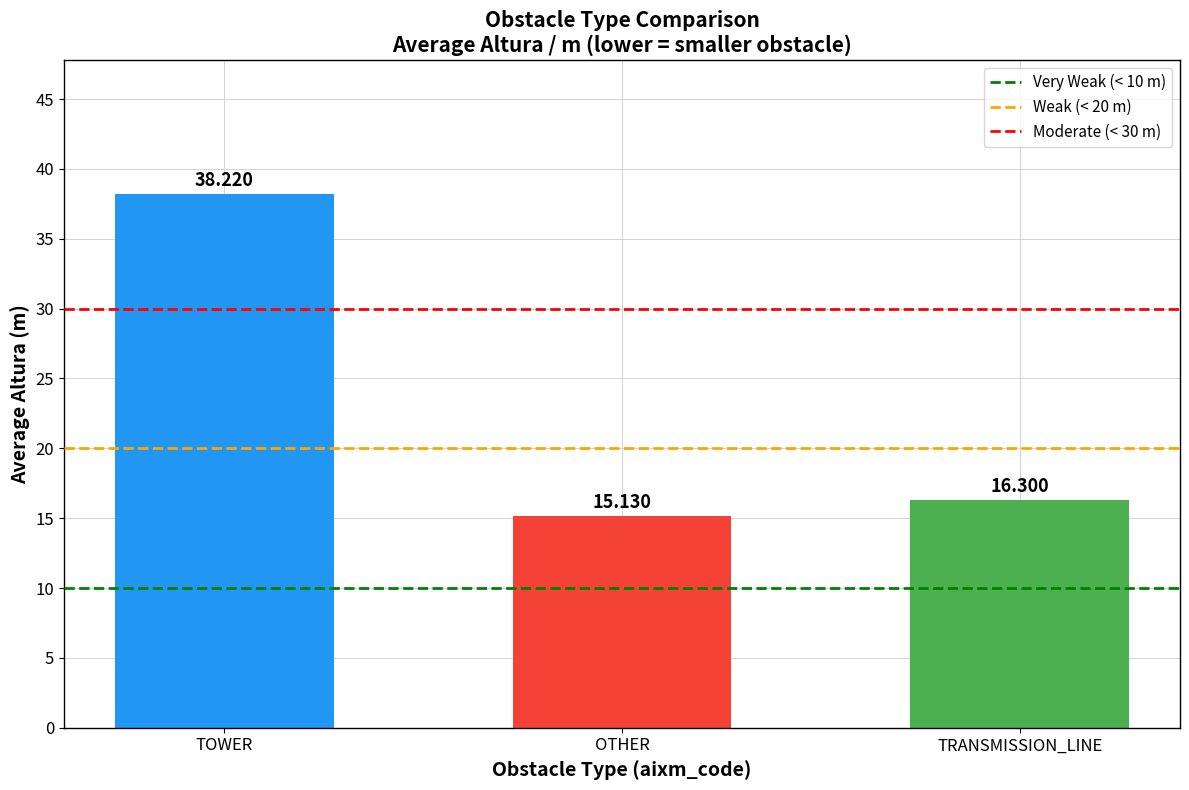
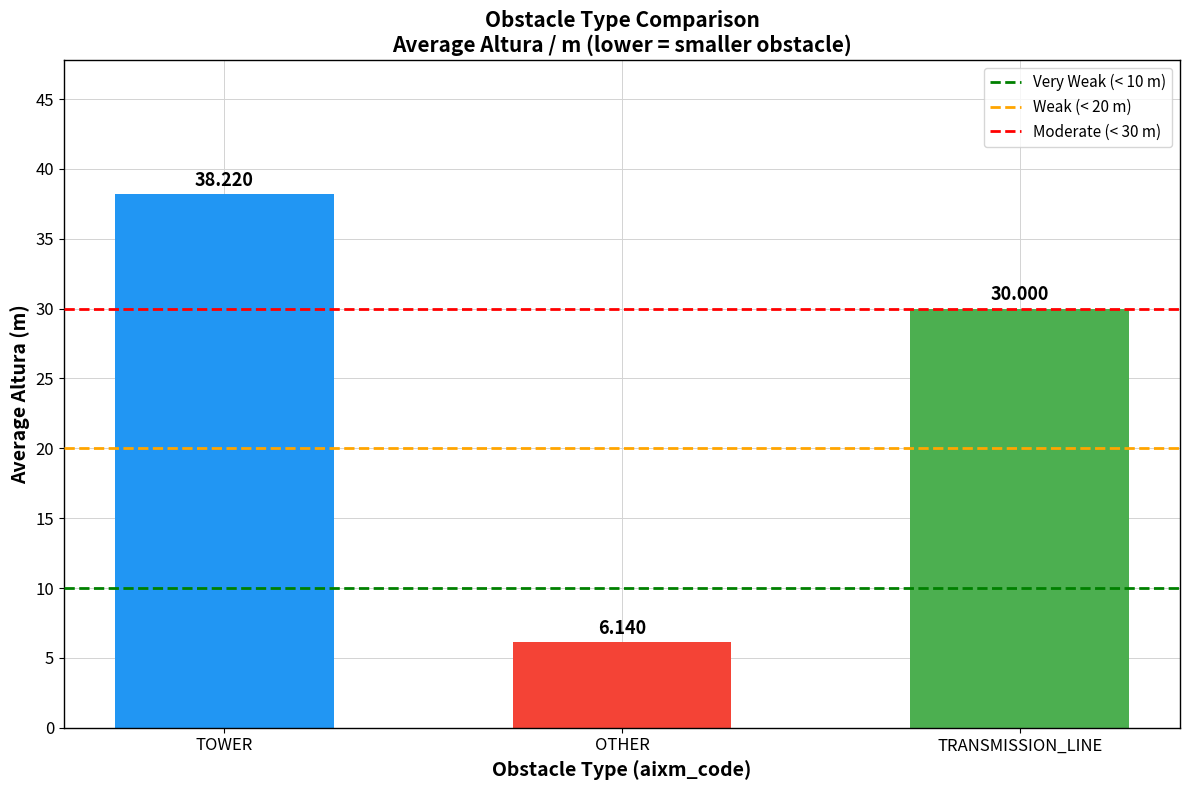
OTHER: 15.130 -> 6.140
TRANSMISSION_LINE: 16.300 -> 30.000
